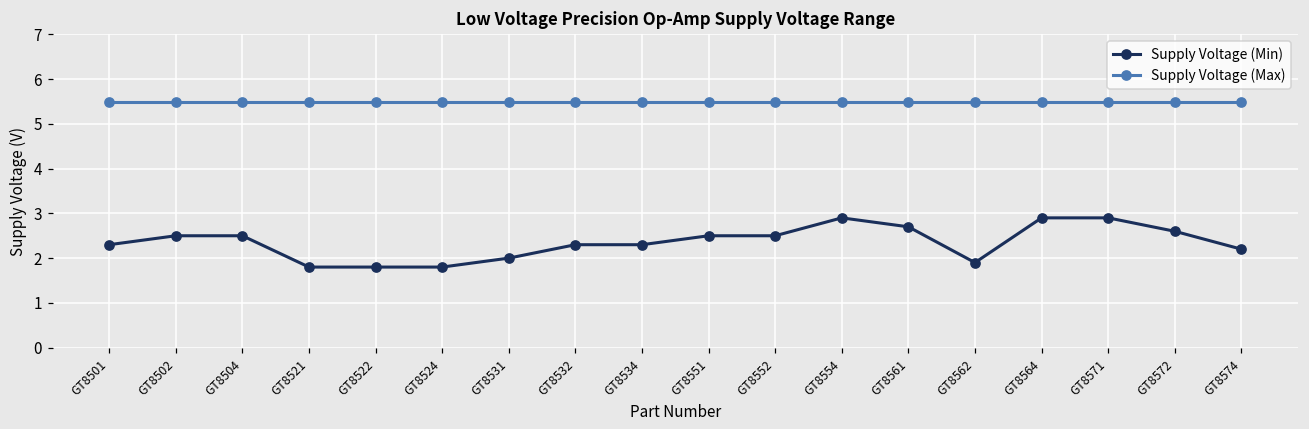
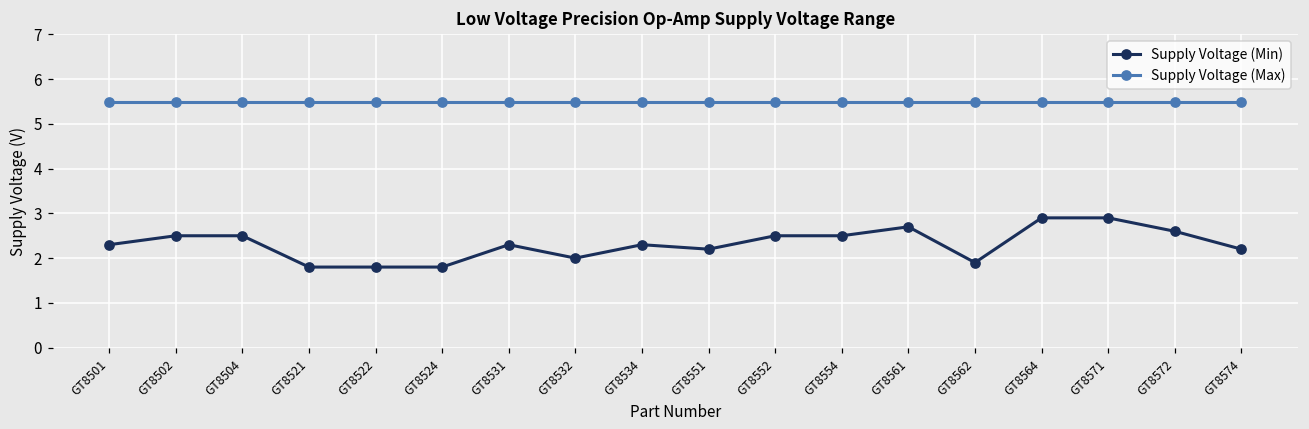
Supply Voltage (Min), GT8531: 2.0 -> 2.3
Supply Voltage (Min), GT8532: 2.3 -> 2.0
Supply Voltage (Min), GT8551: 2.5 -> 2.2
Supply Voltage (Min), GT8554: 2.9 -> 2.5
